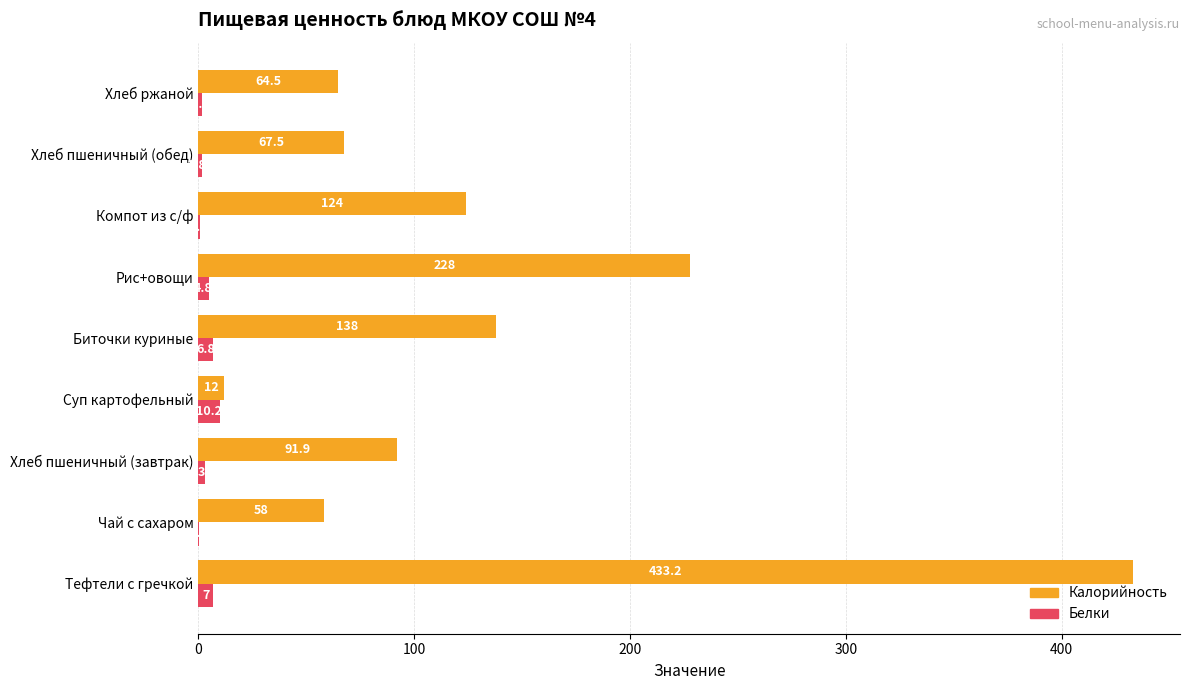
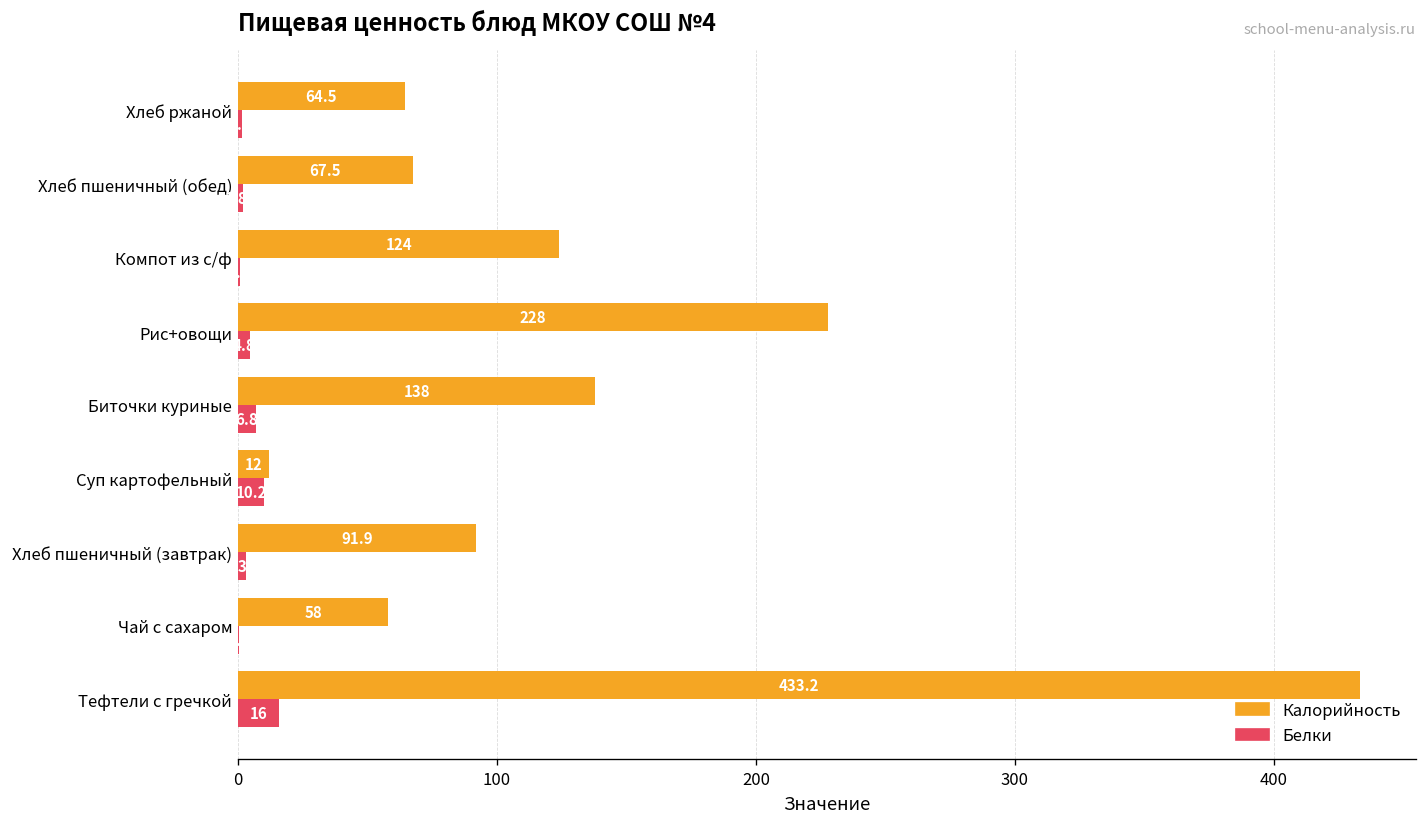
Белки, Тефтели с гречкой: 7 -> 16
